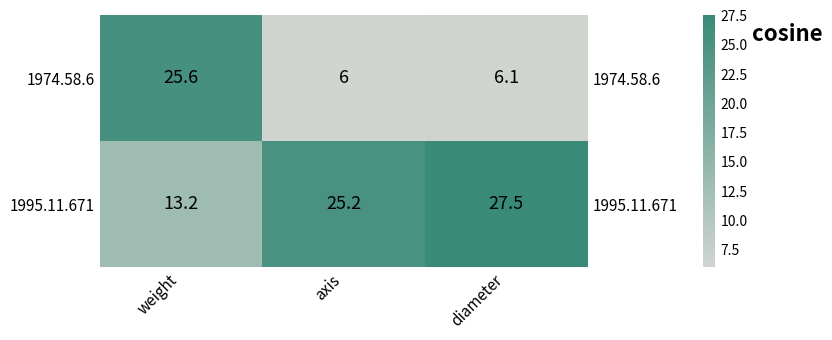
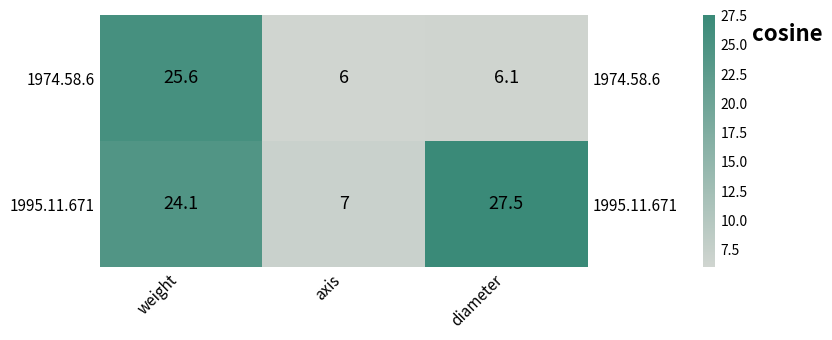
1995.11.671, weight: 13.2 -> 24.1
1995.11.671, axis: 25.2 -> 7
